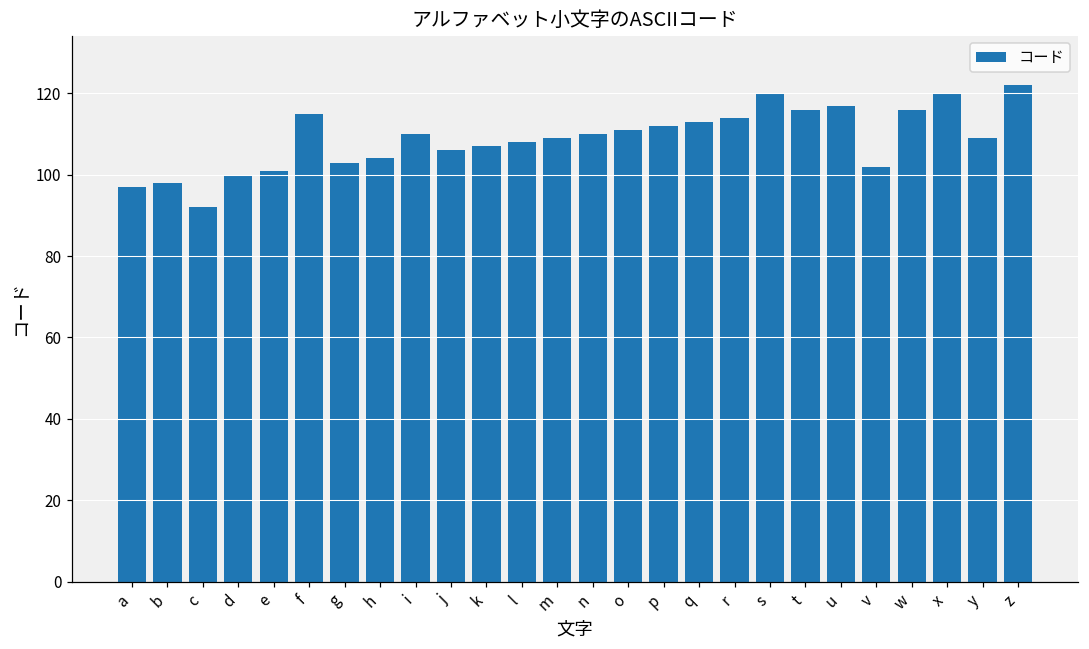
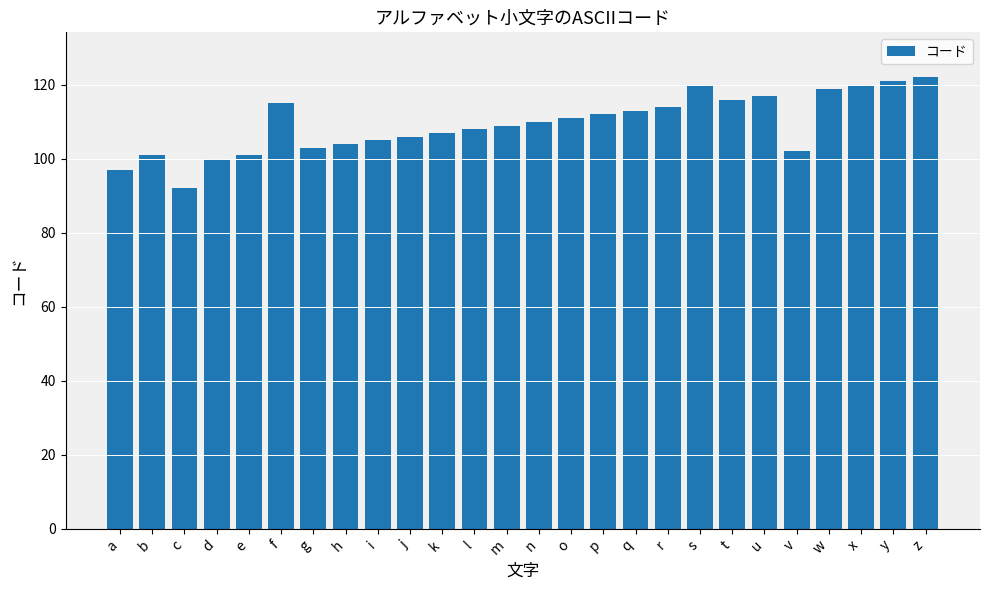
b: 98 -> 101
i: 110 -> 105
w: 116 -> 119
y: 109 -> 121
